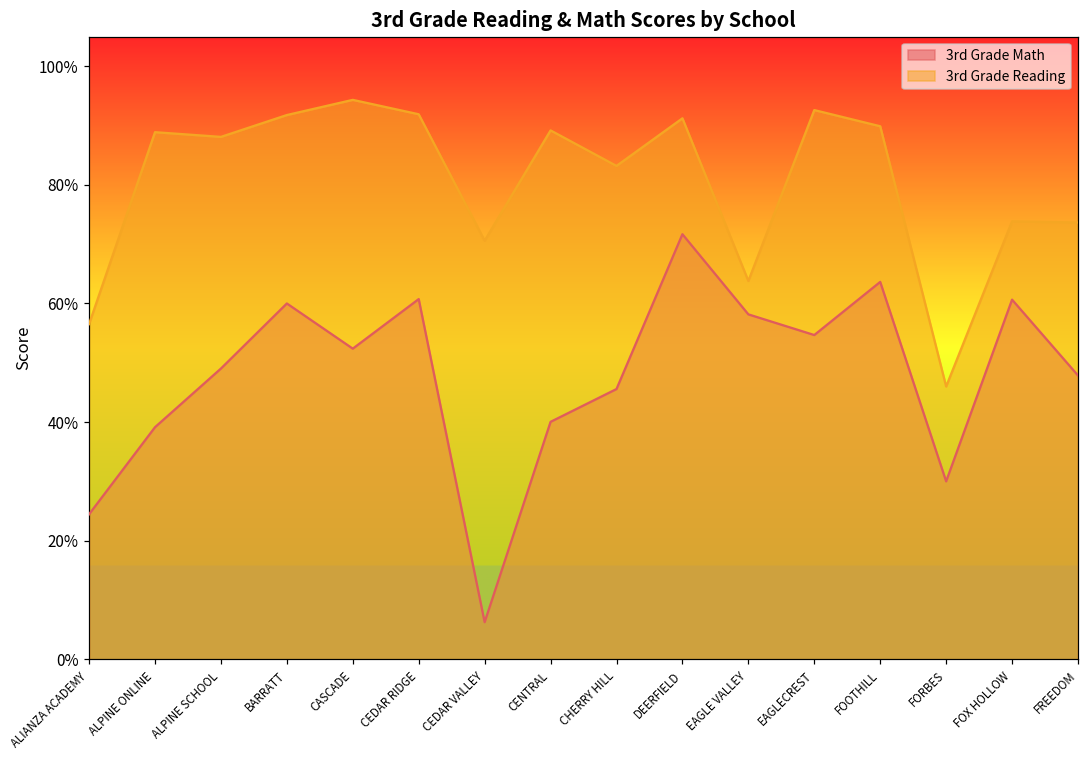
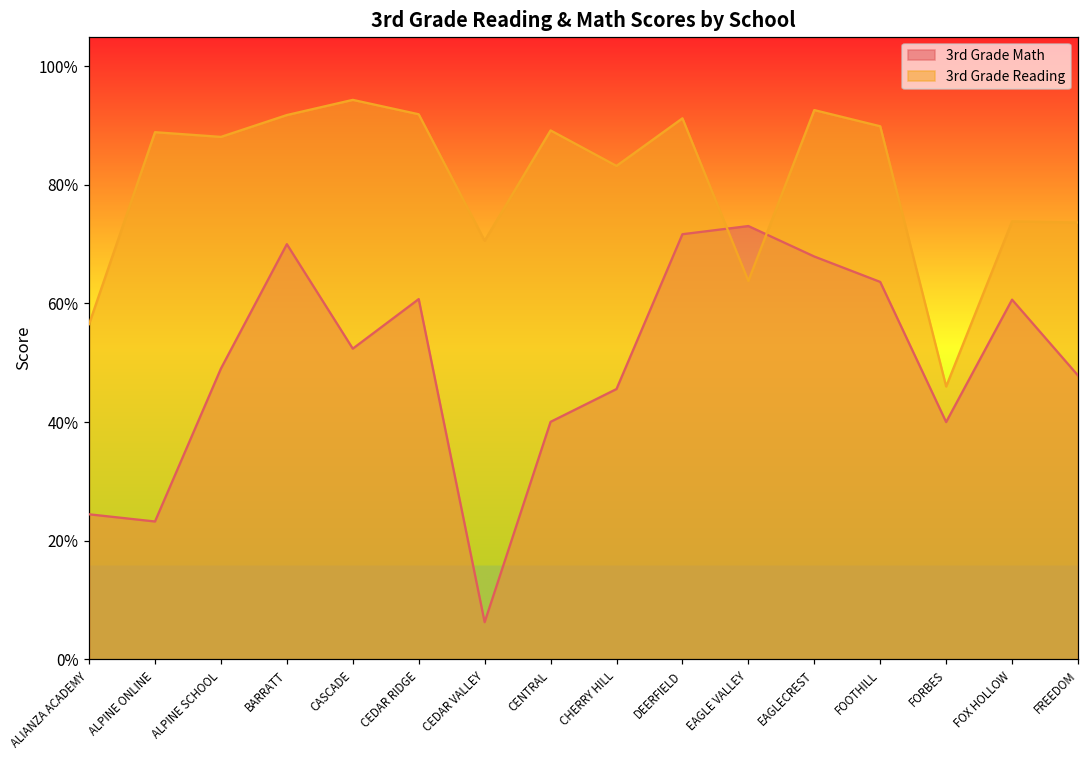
3rd Grade Math, ALPINE ONLINE: 39% -> 23%
3rd Grade Math, BARRATT: 60% -> 70%
3rd Grade Math, EAGLE VALLEY: 58% -> 73%
3rd Grade Math, EAGLECREST: 55% -> 68%
3rd Grade Math, FORBES: 30% -> 40%
